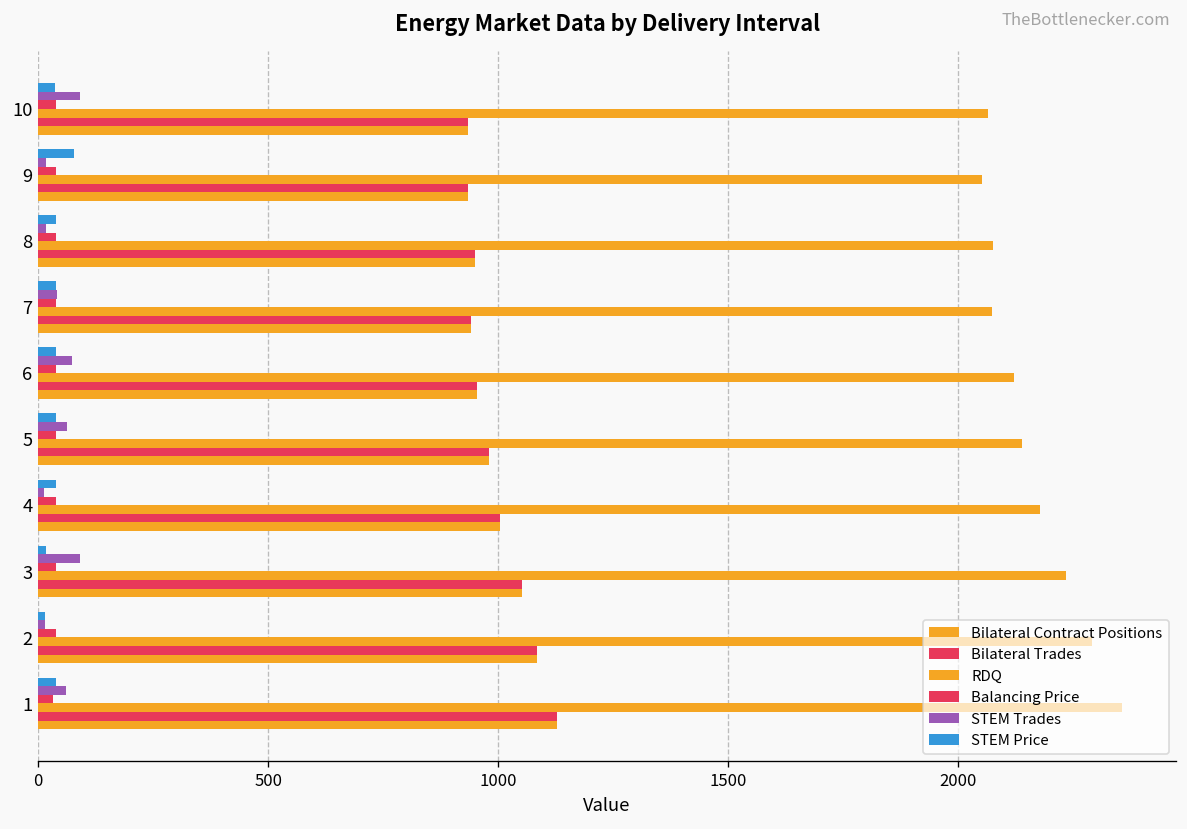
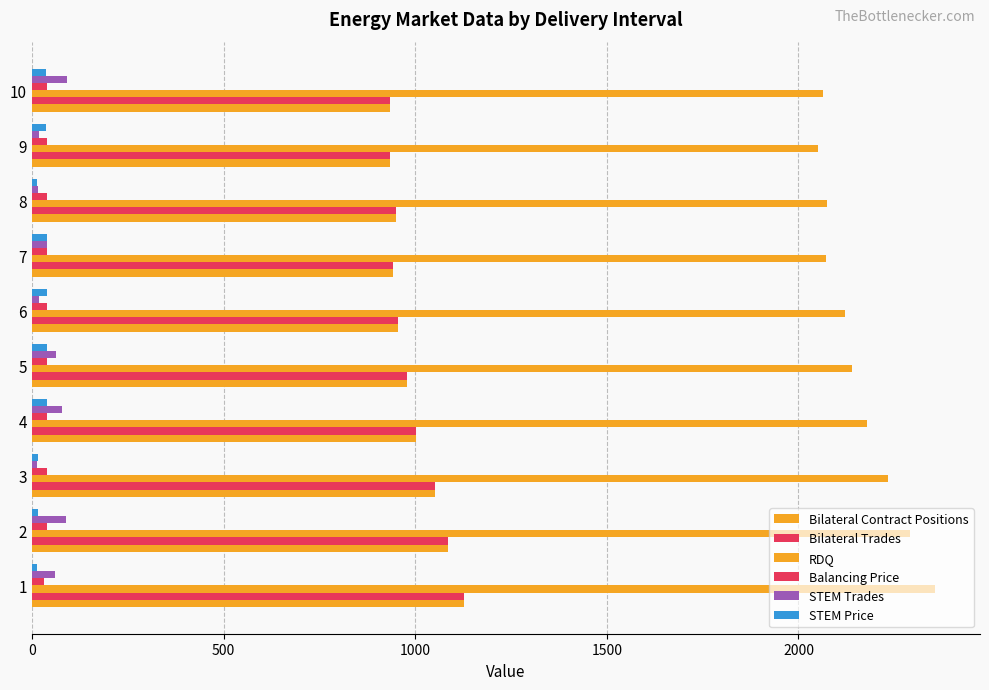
STEM Price, 9: 80 -> 40
STEM Price, 8: 40 -> 10
STEM Trades, 6: 70 -> 20
STEM Trades, 4: 10 -> 80
STEM Trades, 3: 90 -> 10
STEM Trades, 2: 10 -> 90
STEM Price, 1: 40 -> 10
